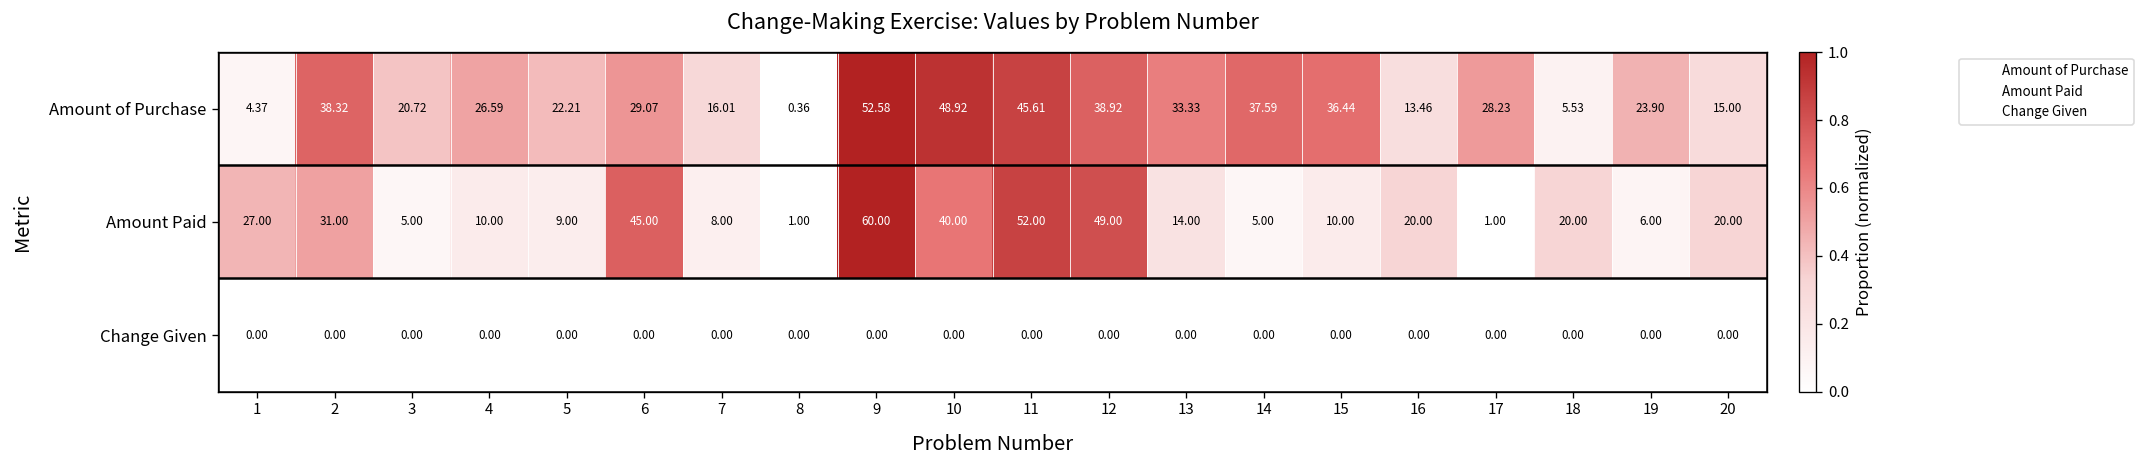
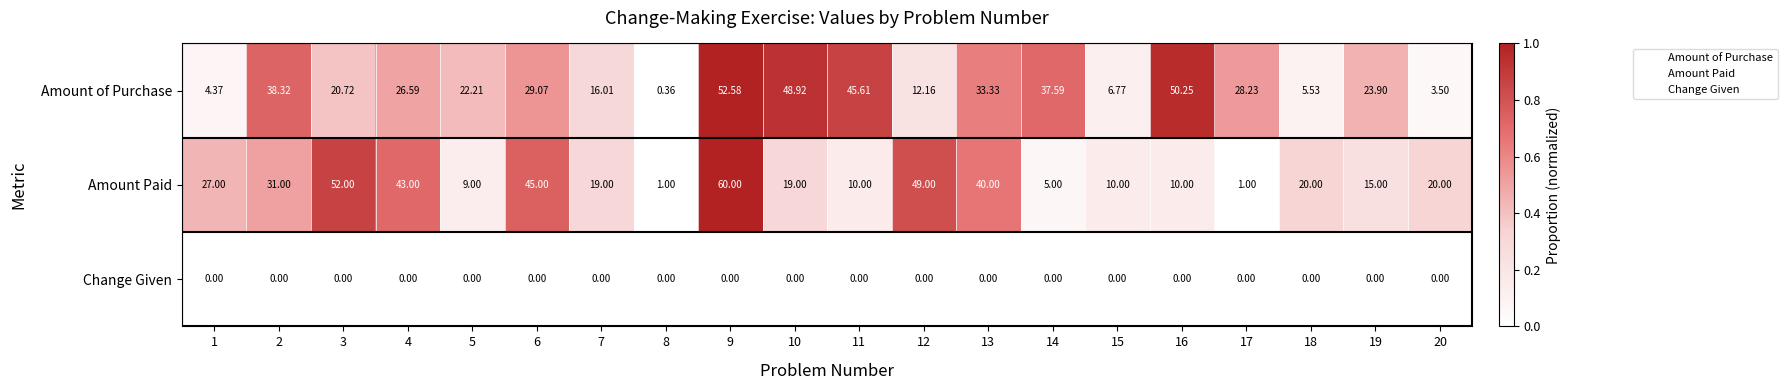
Amount of Purchase, 12: 38.92 -> 12.16
Amount of Purchase, 15: 36.44 -> 6.77
Amount of Purchase, 16: 13.46 -> 50.25
Amount of Purchase, 20: 15.00 -> 3.50
Amount Paid, 3: 5.00 -> 52.00
Amount Paid, 4: 10.00 -> 43.00
Amount Paid, 7: 8.00 -> 19.00
Amount Paid, 10: 40.00 -> 19.00
Amount Paid, 11: 52.00 -> 10.00
Amount Paid, 13: 14.00 -> 40.00
Amount Paid, 16: 20.00 -> 10.00
Amount Paid, 19: 6.00 -> 15.00
